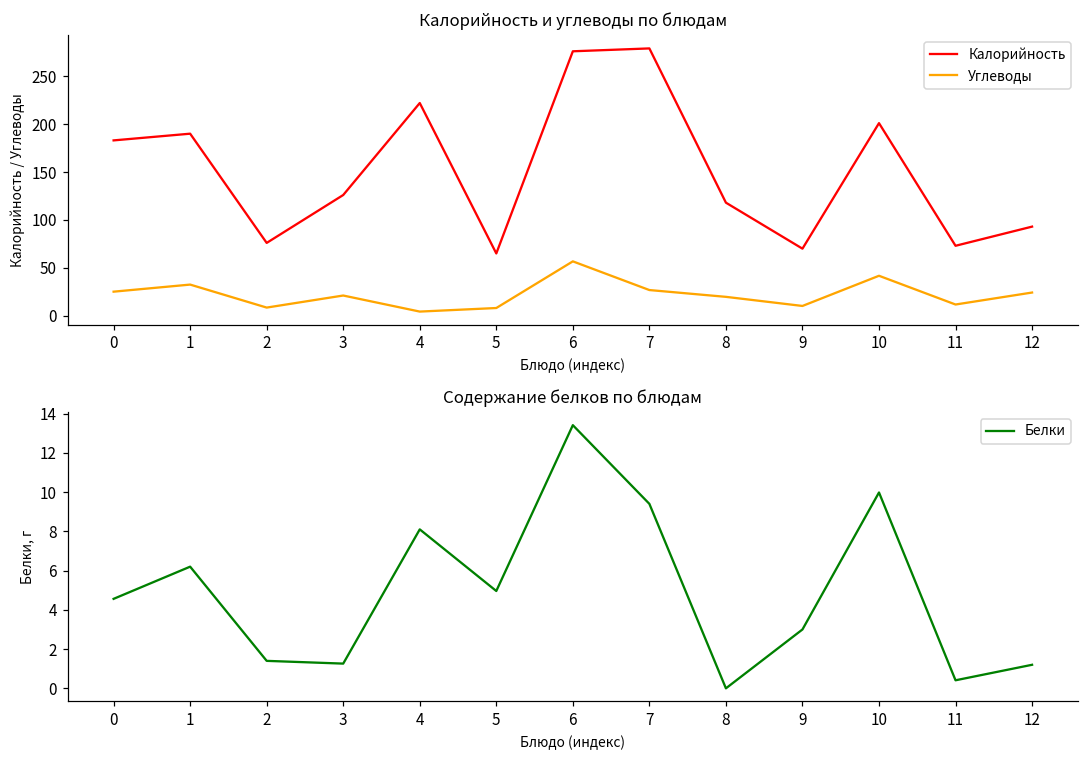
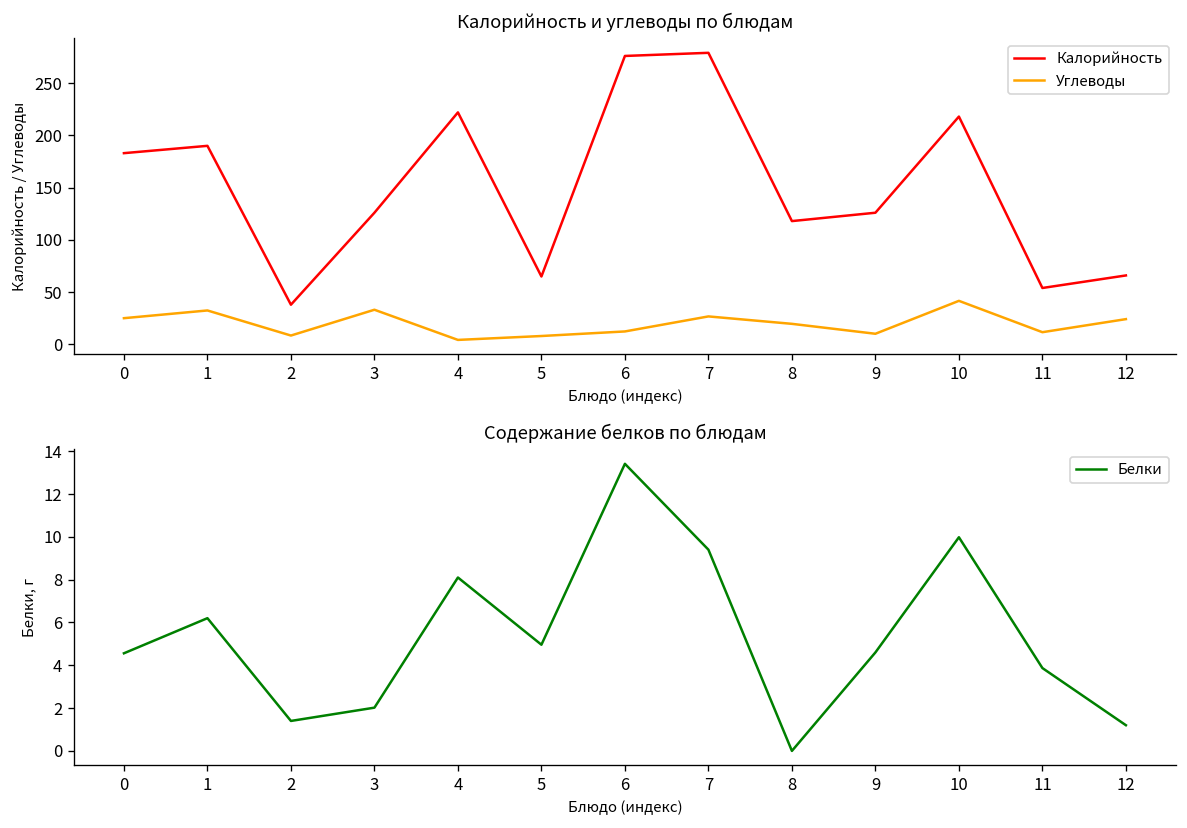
Калорийность и углеводы по блюдам, Калорийность, 2: 80 -> 40
Калорийность и углеводы по блюдам, Углеводы, 3: 20 -> 30
Калорийность и углеводы по блюдам, Углеводы, 6: 60 -> 10
Калорийность и углеводы по блюдам, Калорийность, 9: 70 -> 130
Калорийность и углеводы по блюдам, Калорийность, 10: 200 -> 220
Калорийность и углеводы по блюдам, Калорийность, 11: 70 -> 50
Калорийность и углеводы по блюдам, Калорийность, 12: 90 -> 70
Содержание белков по блюдам, 3: 1.3 -> 2.0
Содержание белков по блюдам, 9: 3.0 -> 4.6
Содержание белков по блюдам, 11: 0.4 -> 3.9
